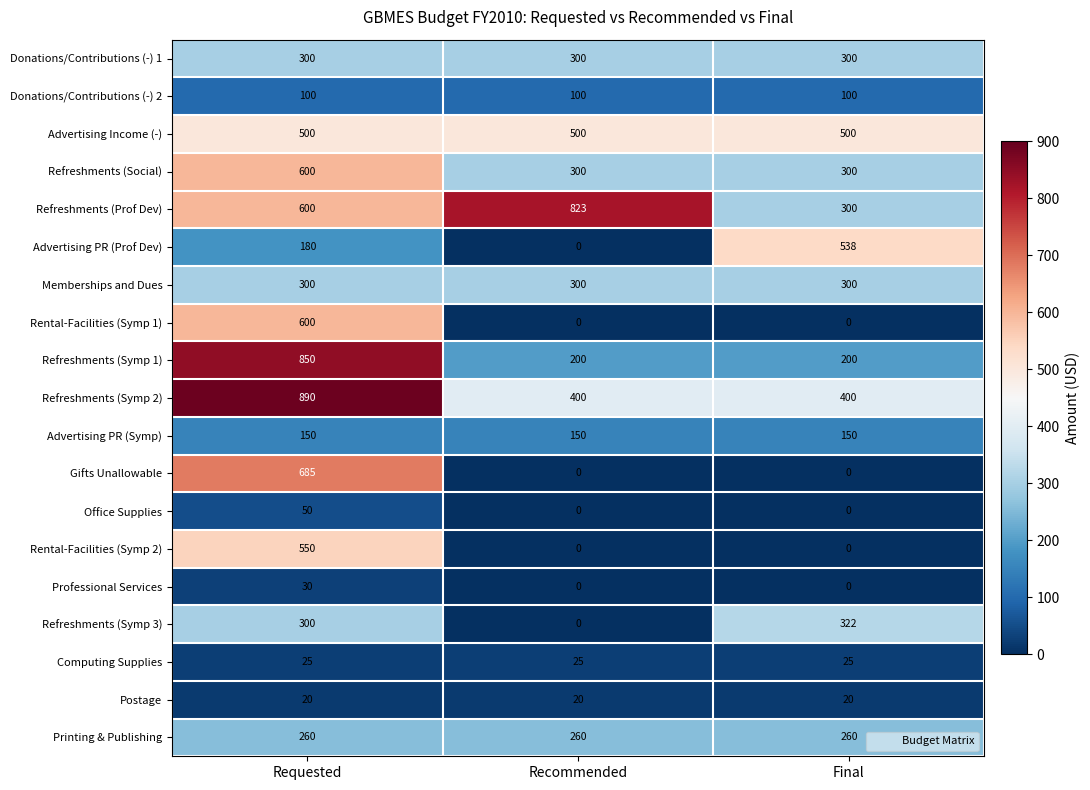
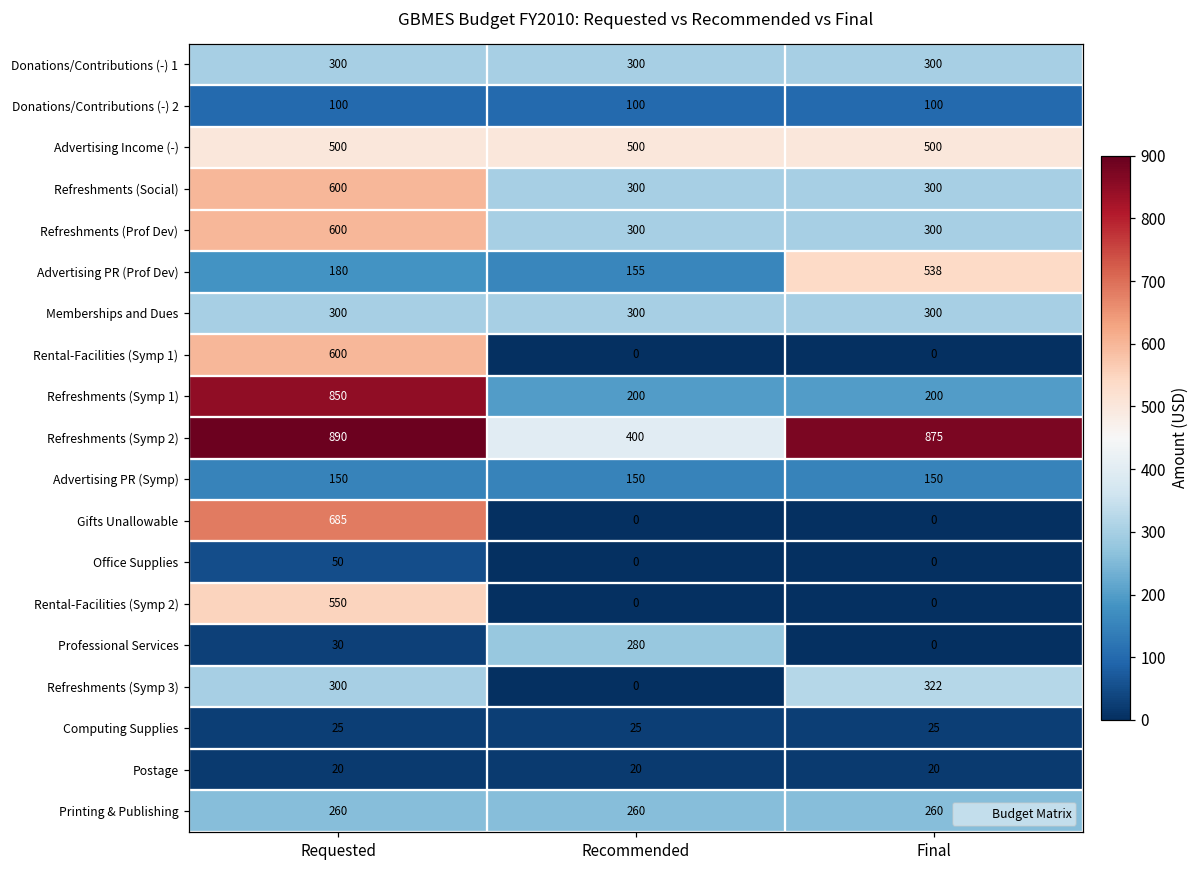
Refreshments (Prof Dev), Recommended: 823 -> 300
Advertising PR (Prof Dev), Recommended: 0 -> 155
Refreshments (Symp 2), Final: 400 -> 875
Professional Services, Recommended: 0 -> 280
